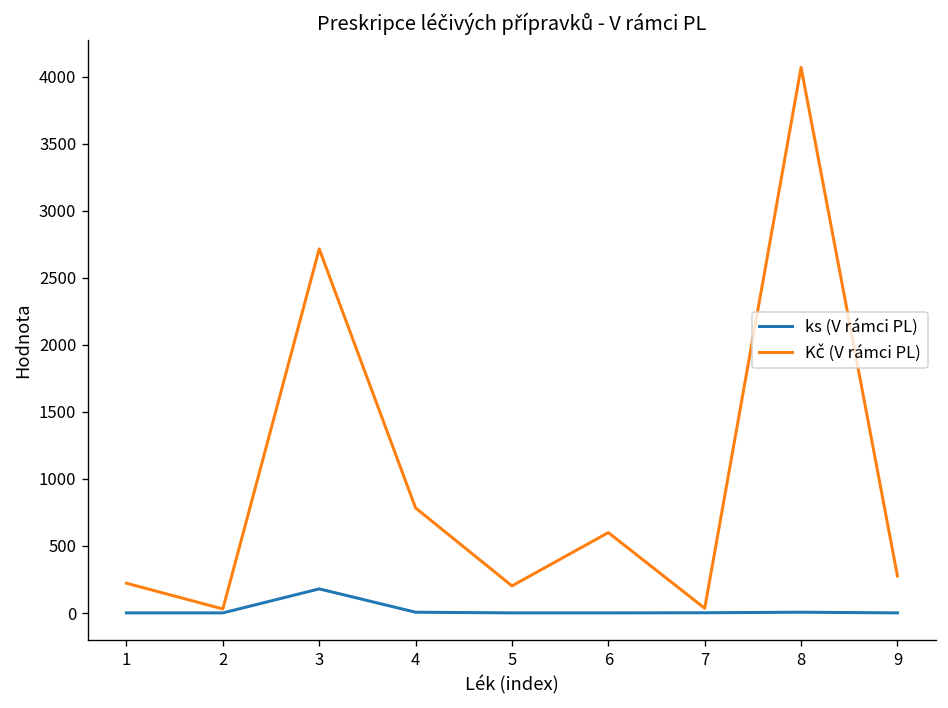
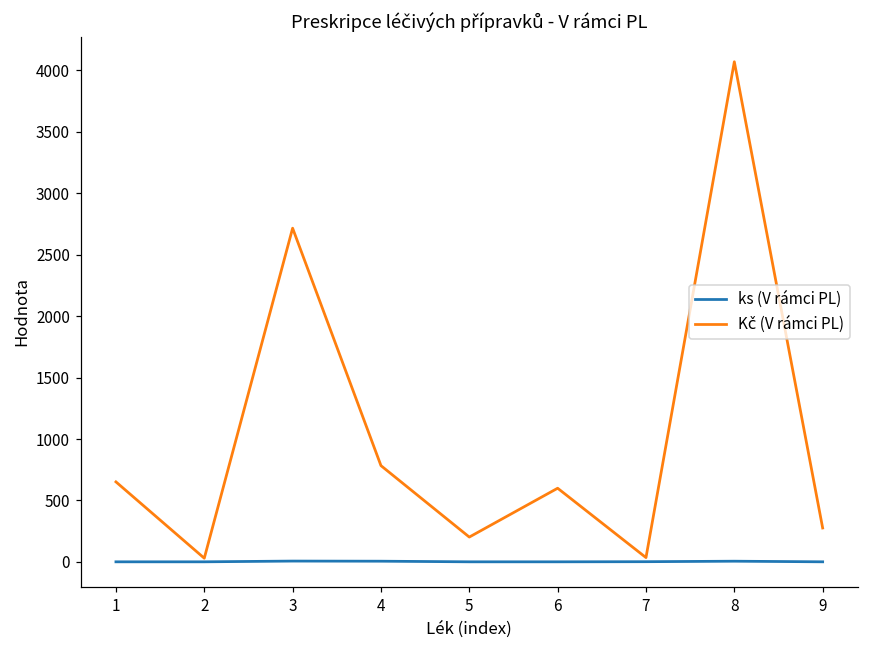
Kč (V rámci PL), 1: 220 -> 650
ks (V rámci PL), 3: 180 -> 10
